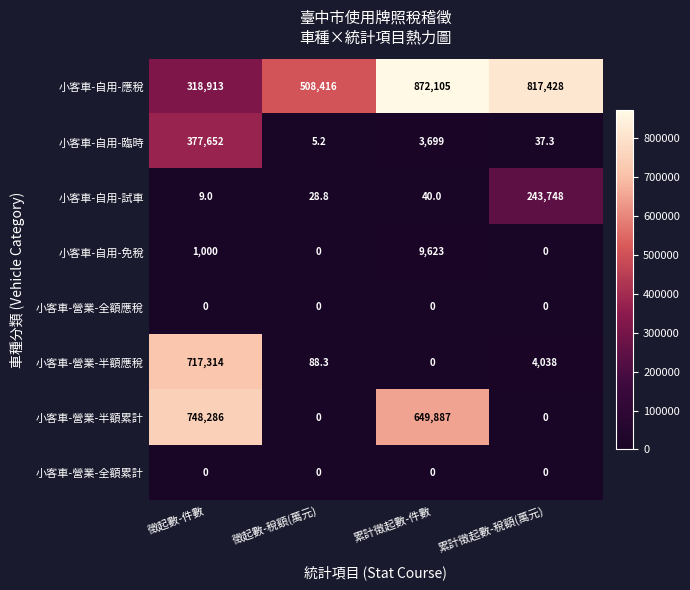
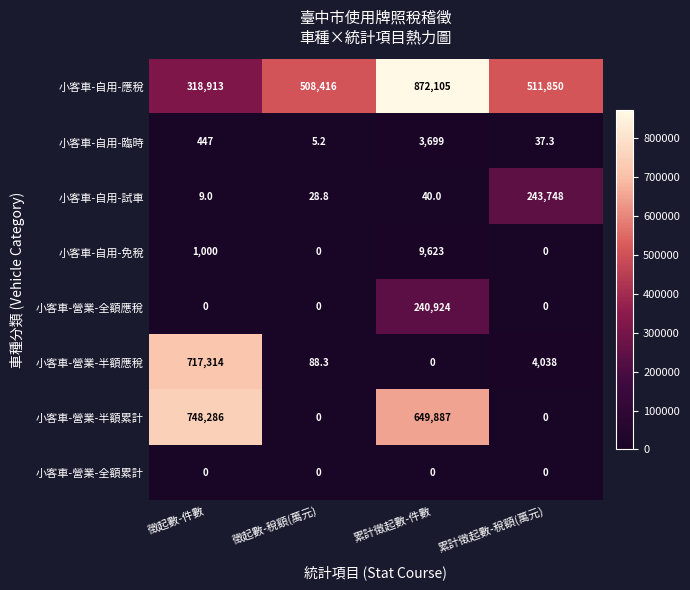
小客車-自用-應稅, 累計徵起數-稅額(萬元): 817,428 -> 511,850
小客車-自用-臨時, 徵起數-件數: 377,652 -> 447
小客車-營業-全額應稅, 累計徵起數-件數: 0 -> 240,924
